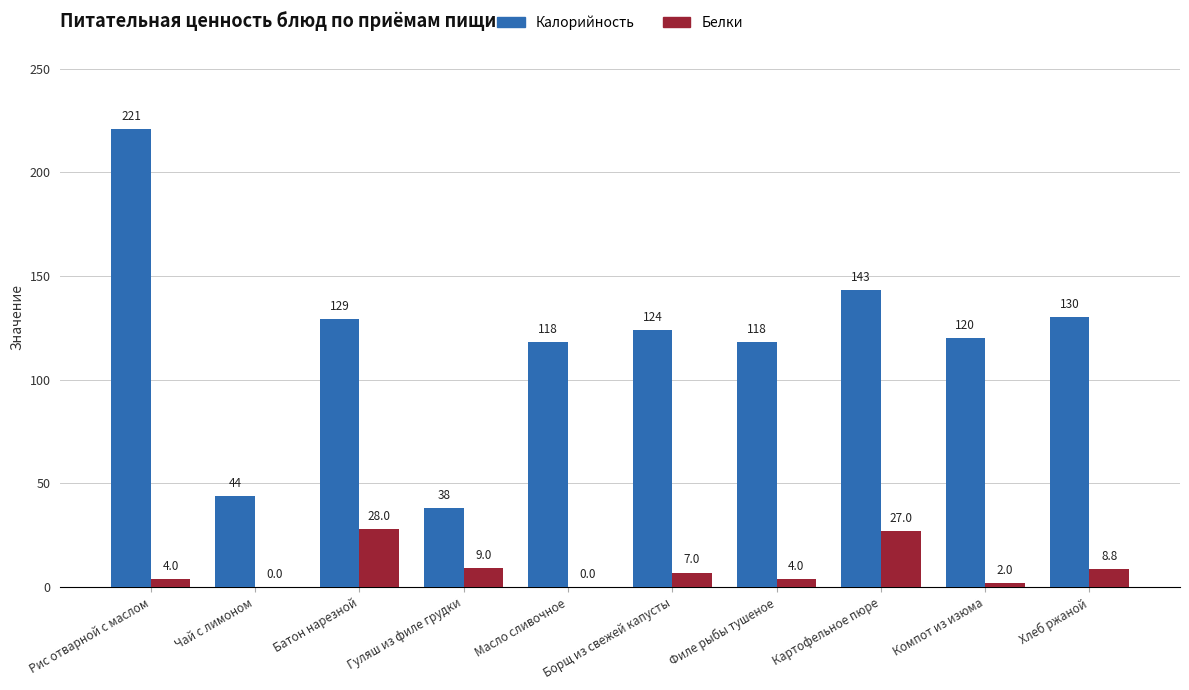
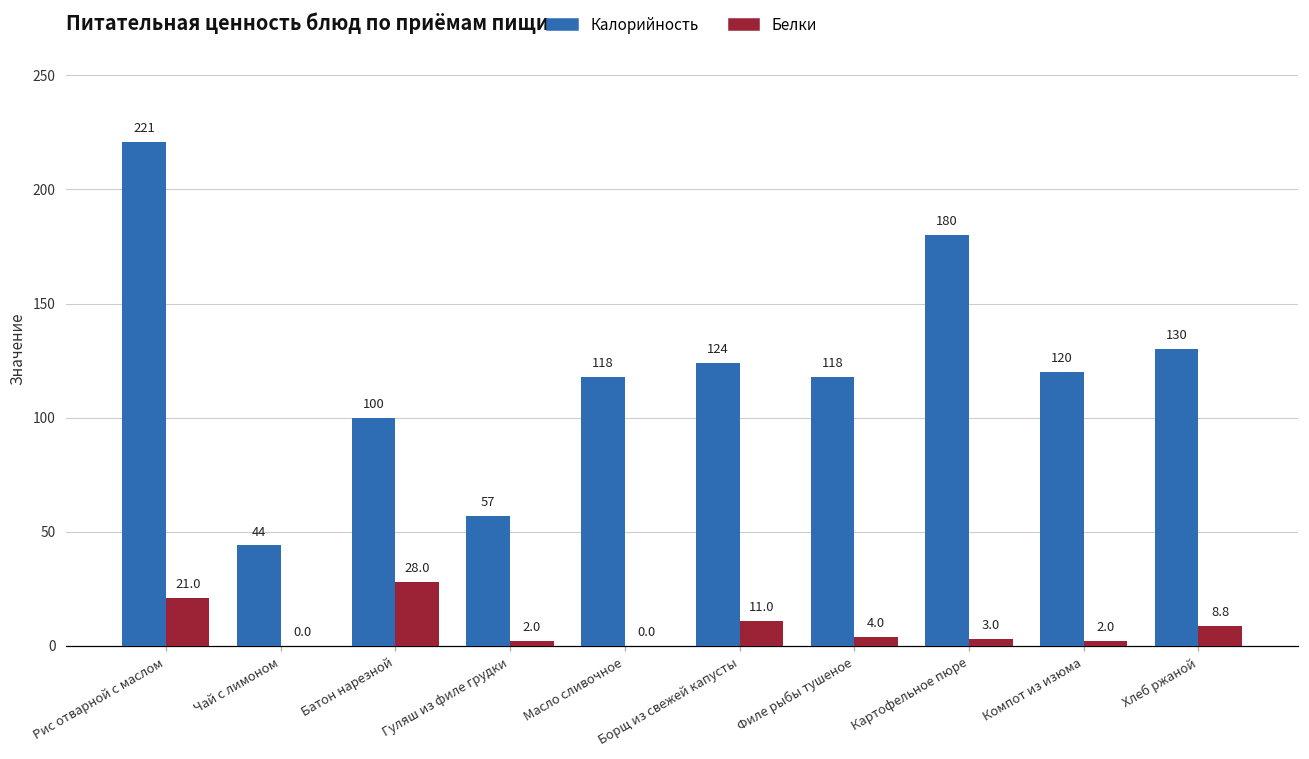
Белки, Рис отварной с маслом: 4.0 -> 21.0
Калорийность, Батон нарезной: 129 -> 100
Калорийность, Гуляш из филе грудки: 38 -> 57
Белки, Гуляш из филе грудки: 9.0 -> 2.0
Белки, Борщ из свежей капусты: 7.0 -> 11.0
Калорийность, Картофельное пюре: 143 -> 180
Белки, Картофельное пюре: 27.0 -> 3.0
